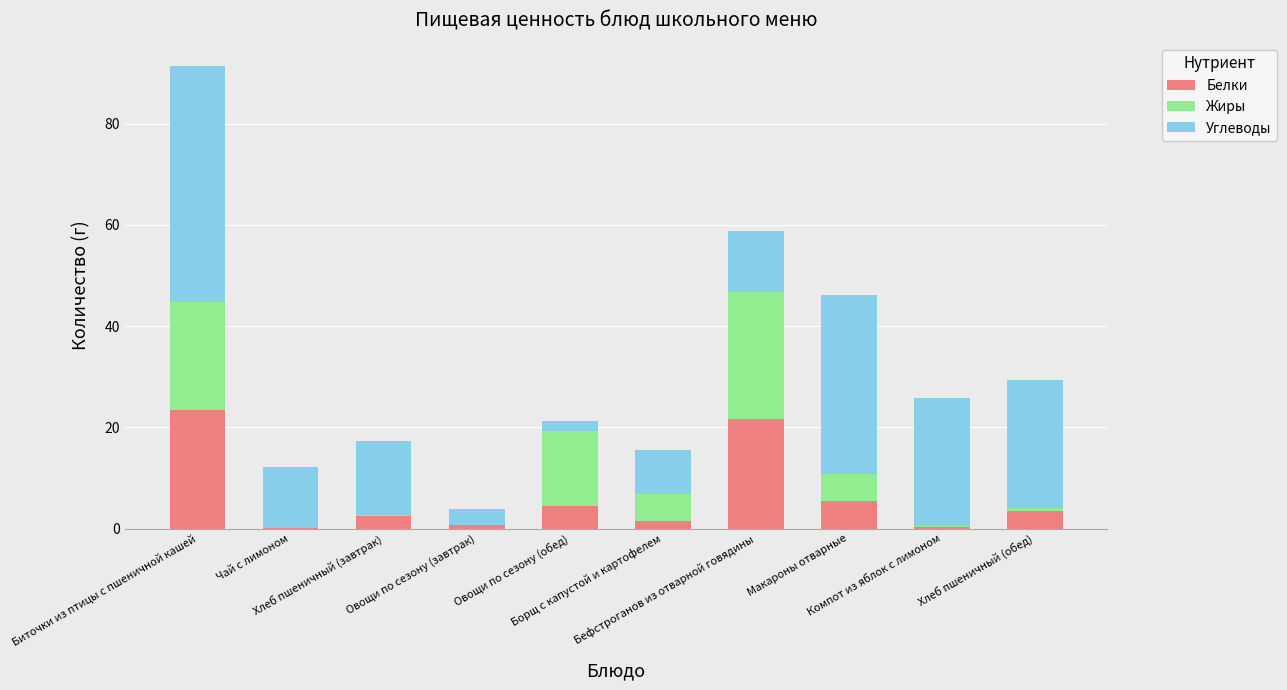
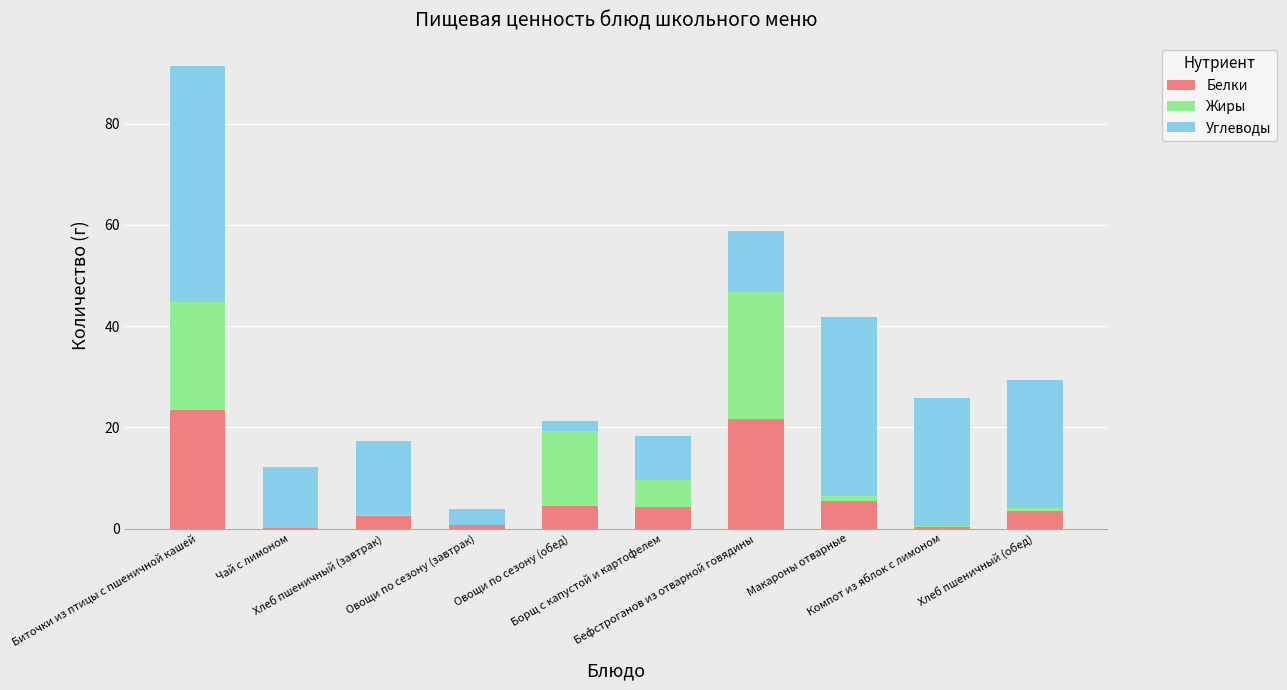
Белки, Борщ с капустой и картофелем: 2 -> 4
Жиры, Макароны отварные: 5 -> 1
